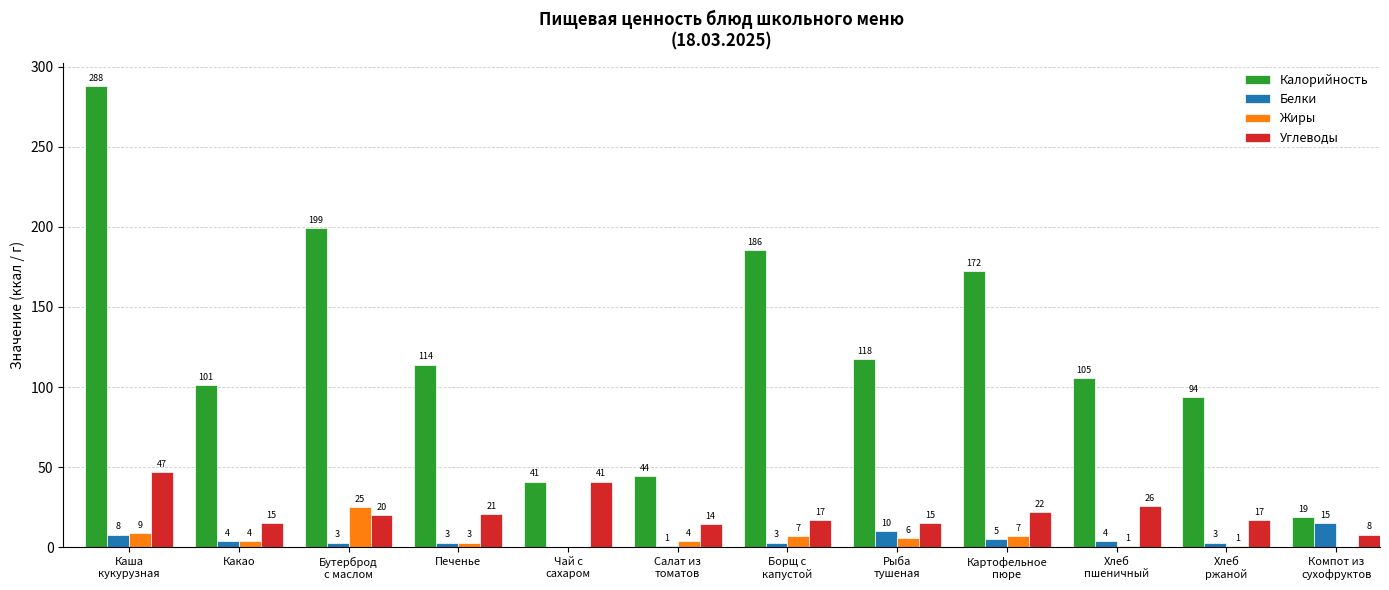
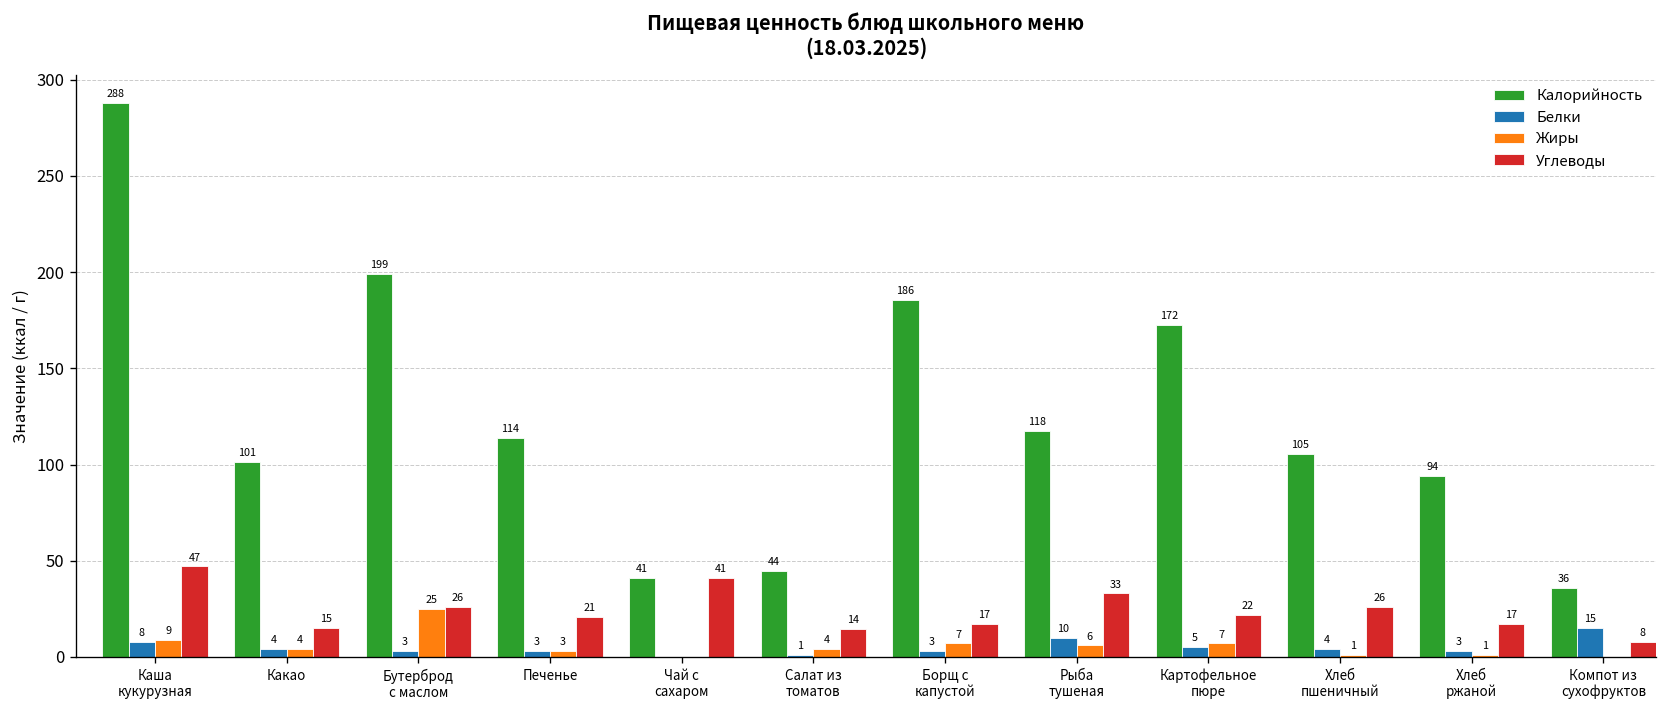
Углеводы, Бутерброд с маслом: 20 -> 26
Углеводы, Рыба тушеная: 15 -> 33
Калорийность, Компот из сухофруктов: 19 -> 36
